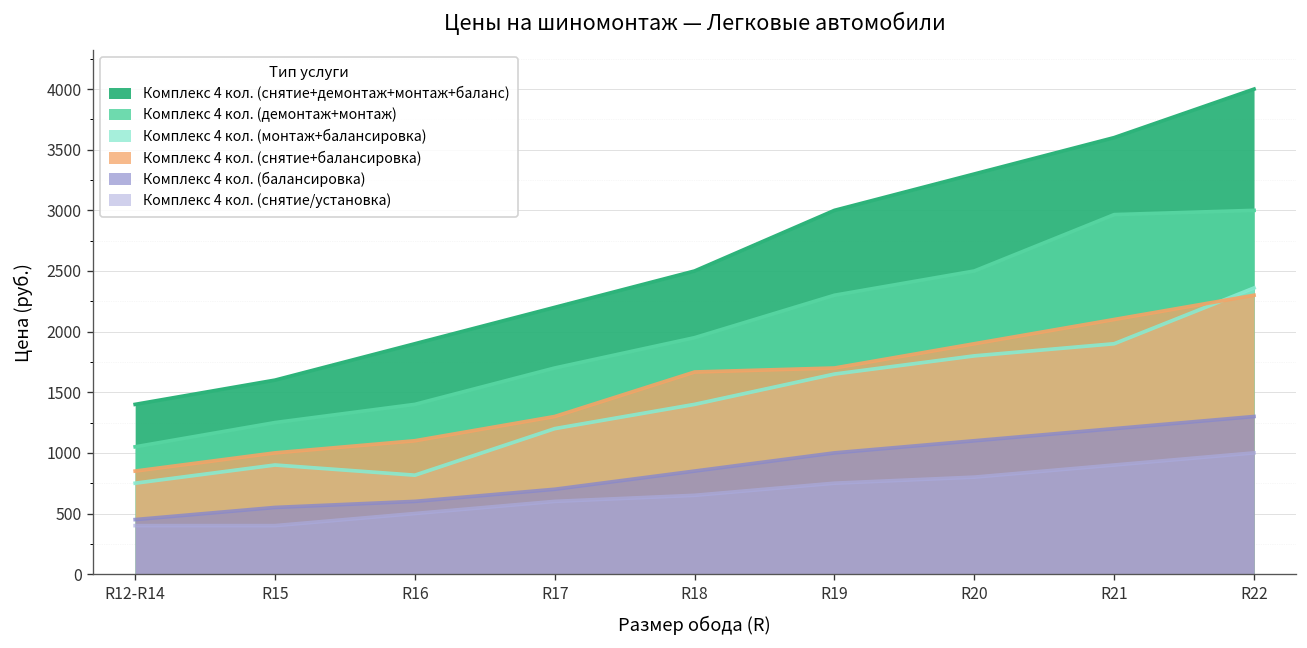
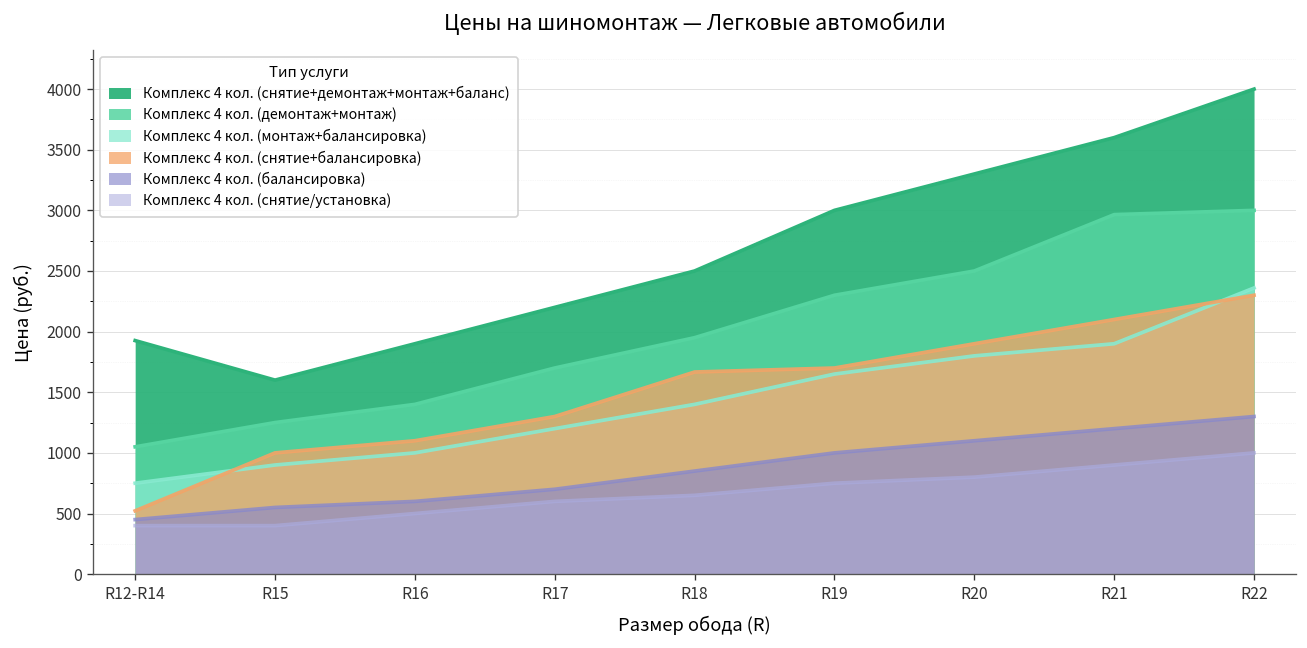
Комплекс 4 кол. (снятие+демонтаж+монтаж+баланс), R12-R14: 1400 -> 1930
Комплекс 4 кол. (снятие+балансировка), R12-R14: 850 -> 520
Комплекс 4 кол. (монтаж+балансировка), R16: 820 -> 1000
